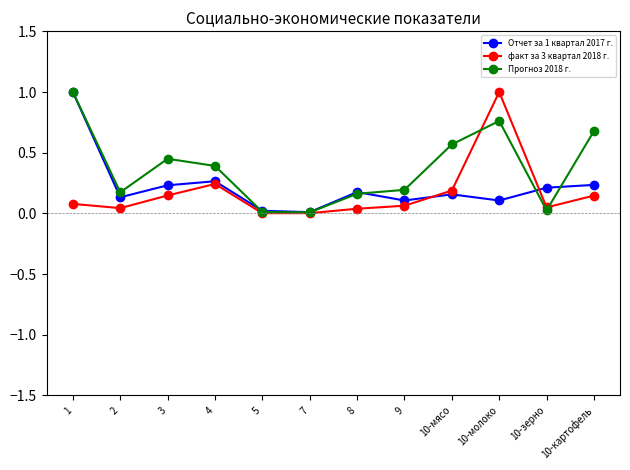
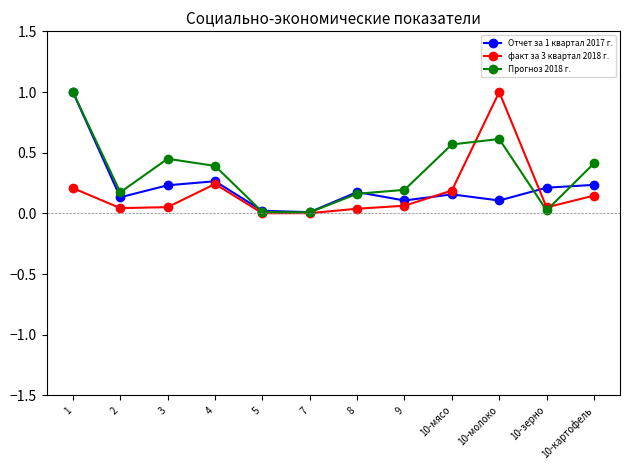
факт за 3 квартал 2018 г., 1: 0.08 -> 0.21
факт за 3 квартал 2018 г., 3: 0.15 -> 0.05
Прогноз 2018 г., 10-молоко: 0.76 -> 0.61
Прогноз 2018 г., 10-картофель: 0.68 -> 0.41
